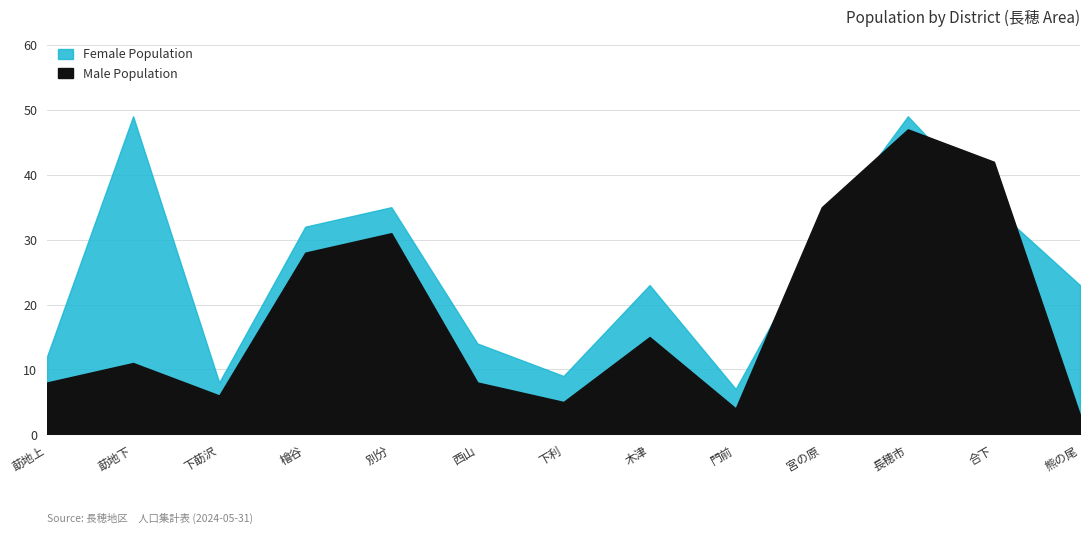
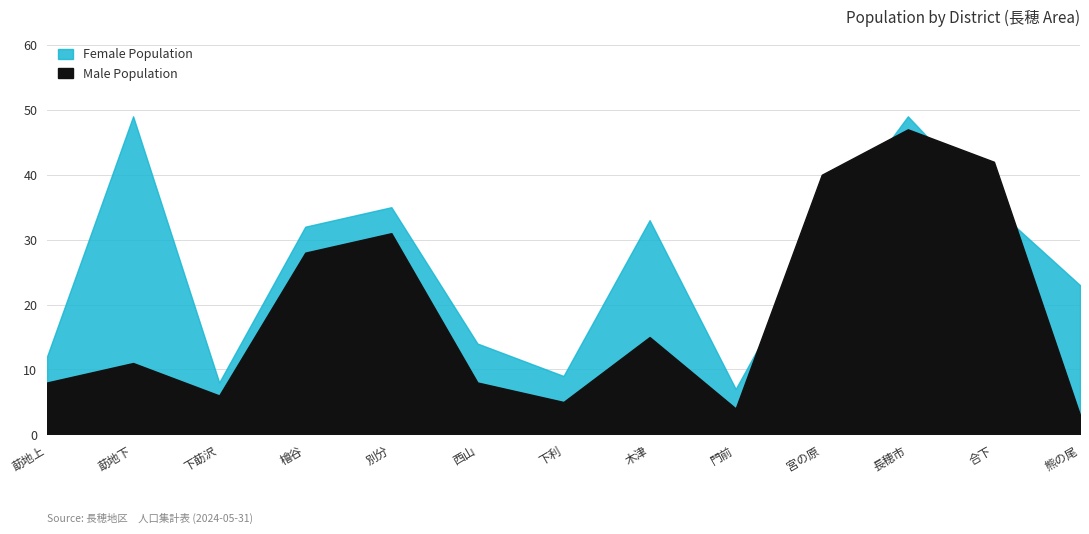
Female Population, 木津: 23 -> 33
Male Population, 宮の原: 35 -> 40
